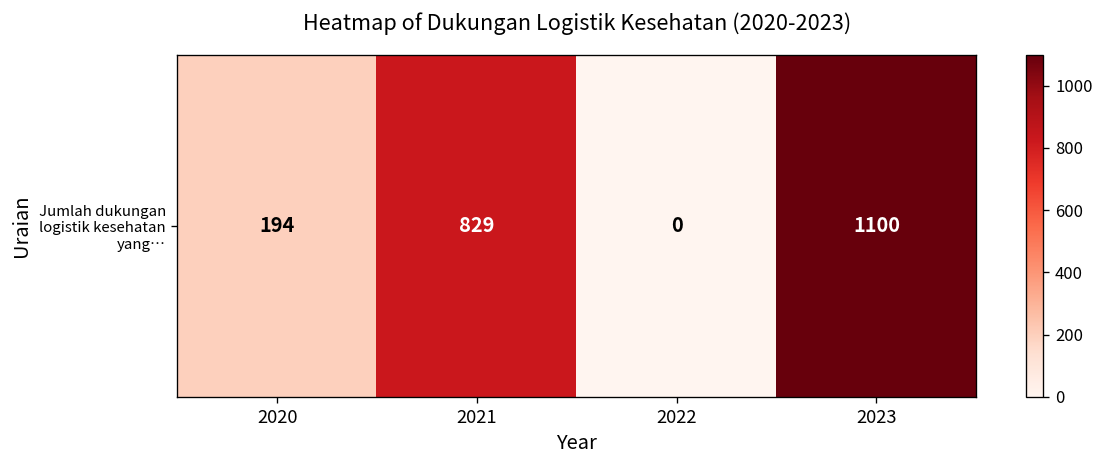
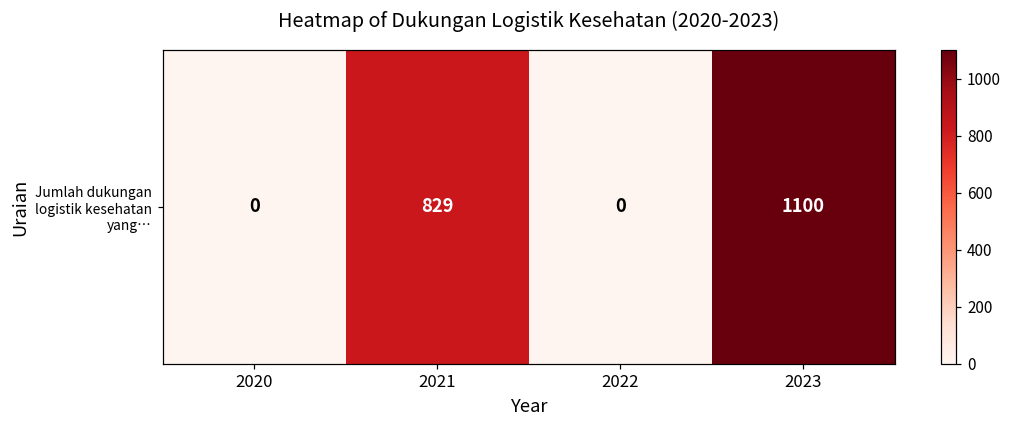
Jumlah dukungan logistik kesehatan yang…, 2020: 194 -> 0
